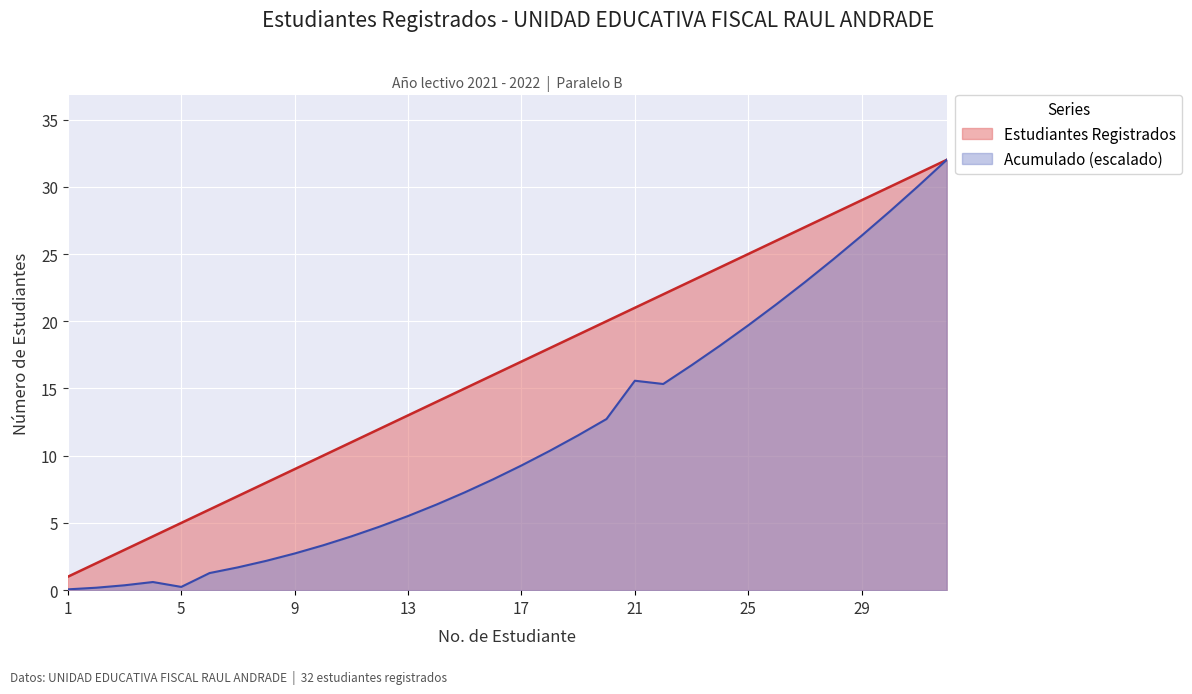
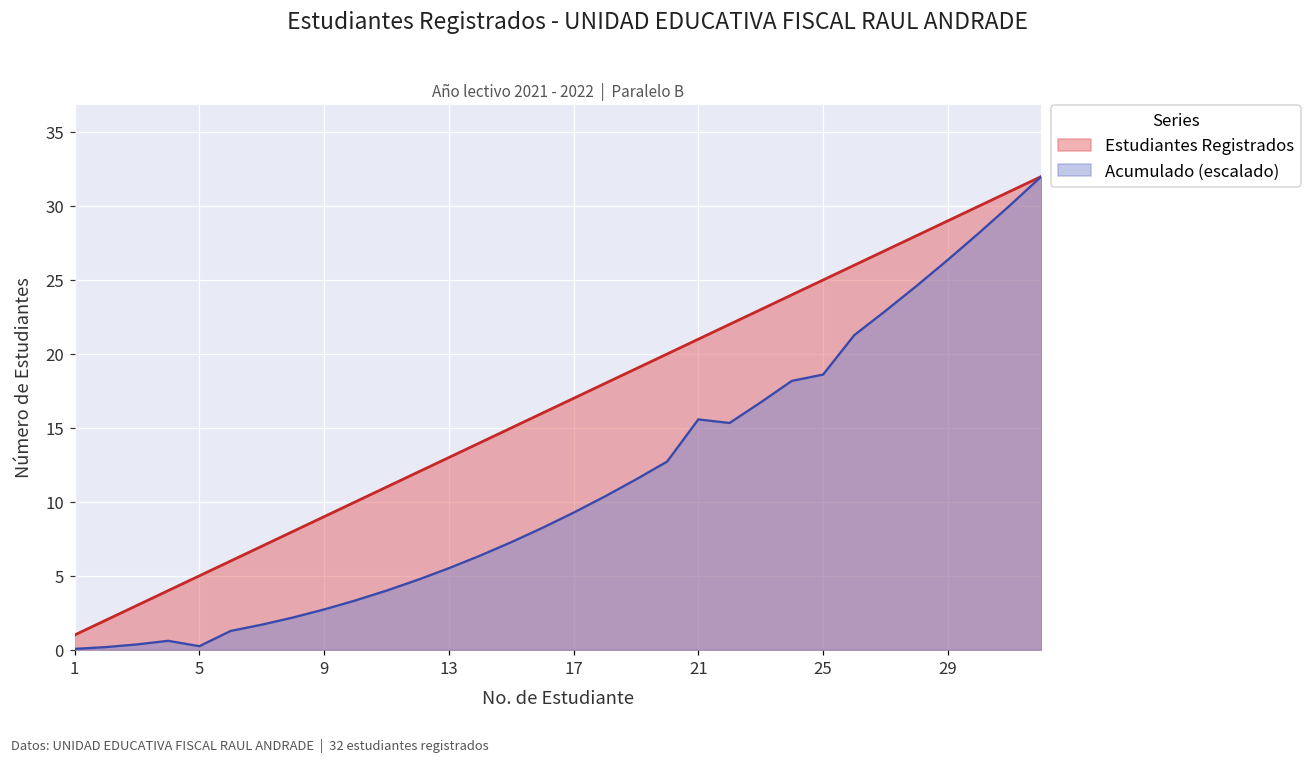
Acumulado (escalado), 25: 19.7 -> 18.6
